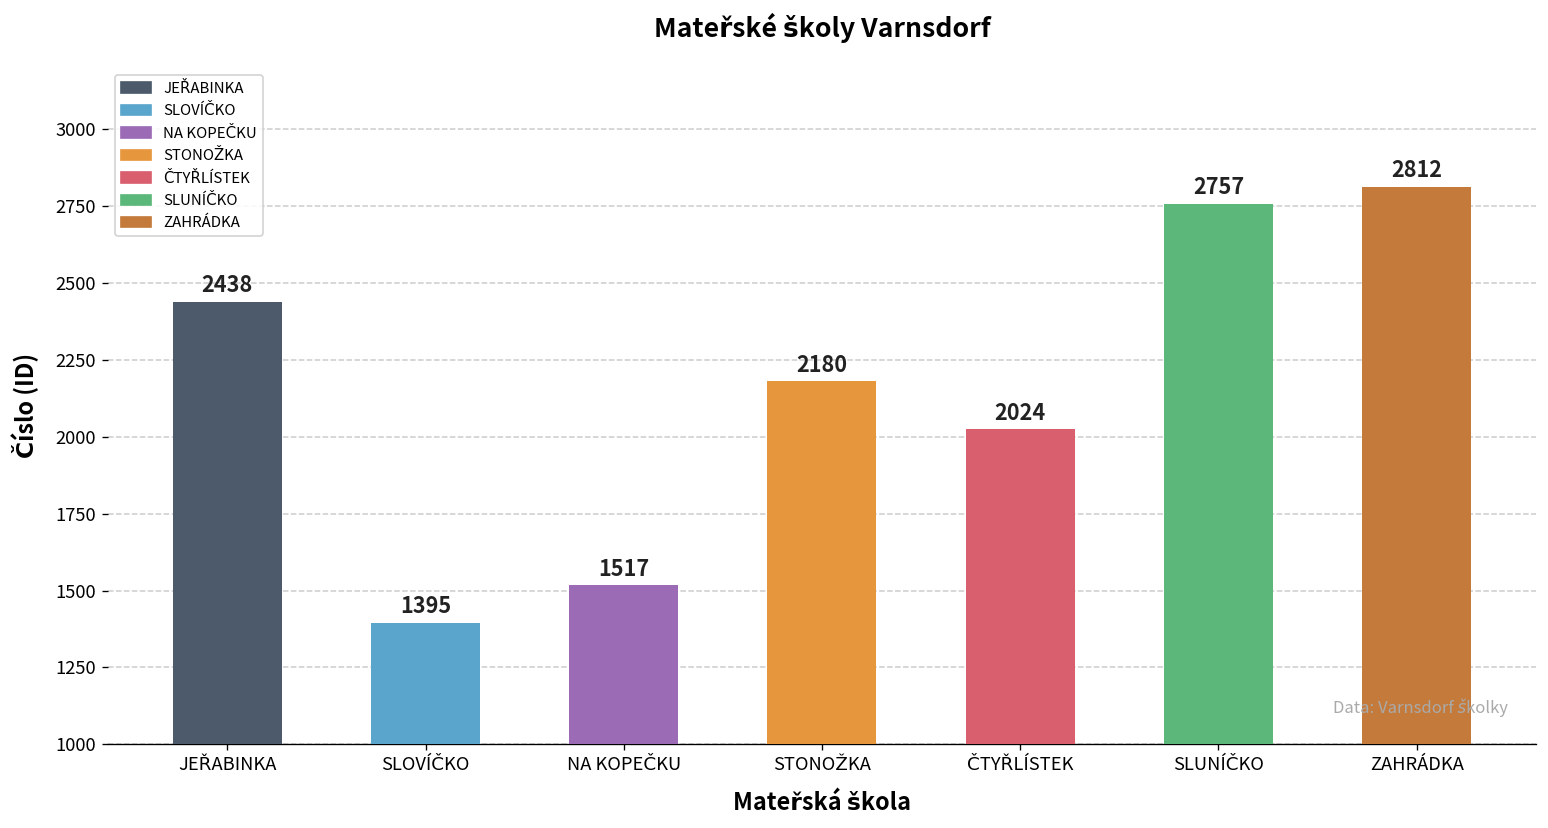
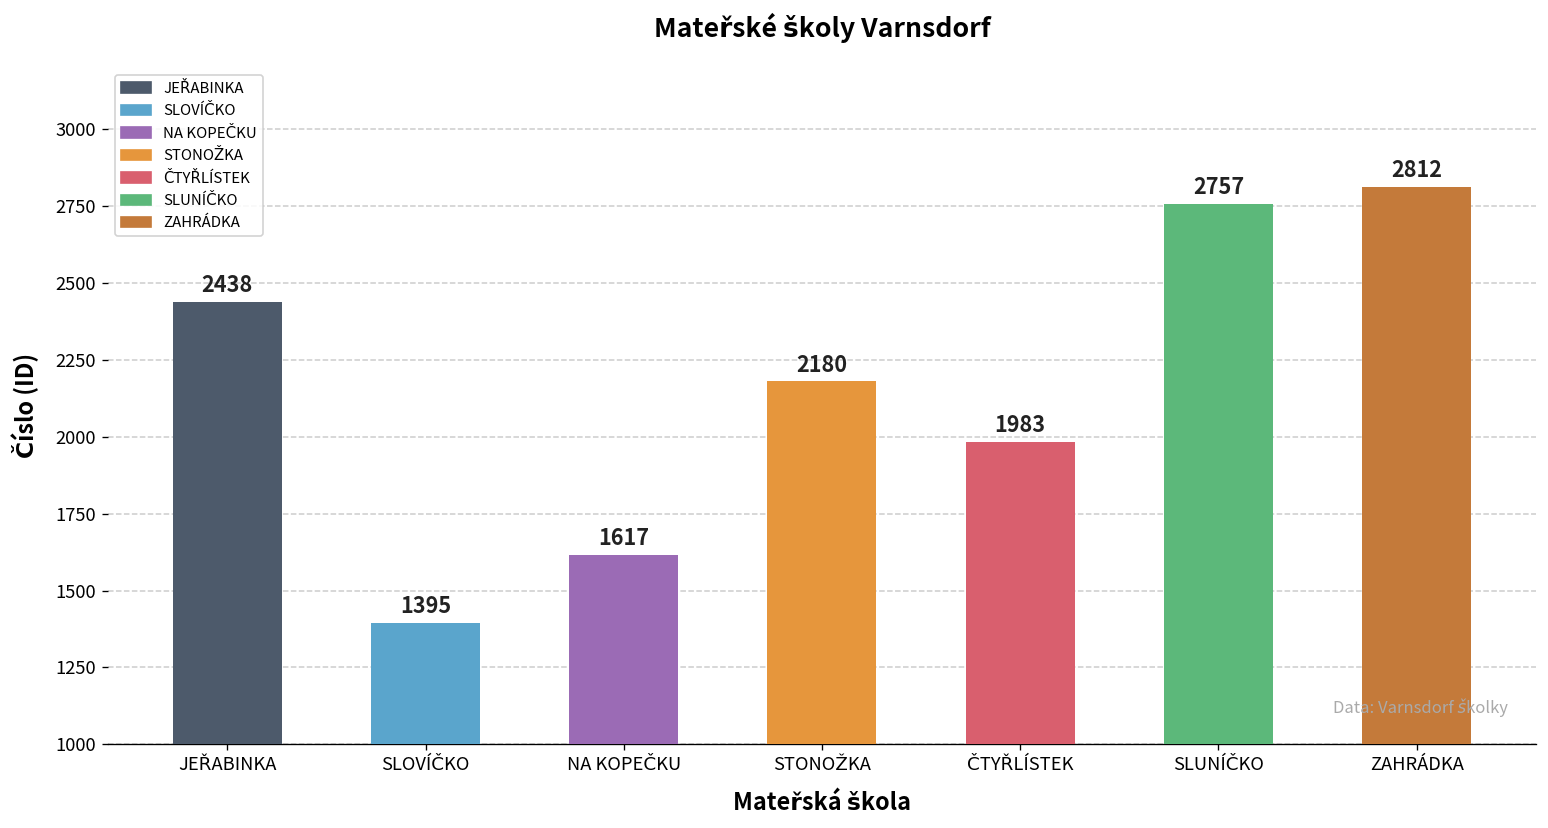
NA KOPEČKU: 1517 -> 1617
ČTYŘLÍSTEK: 2024 -> 1983
